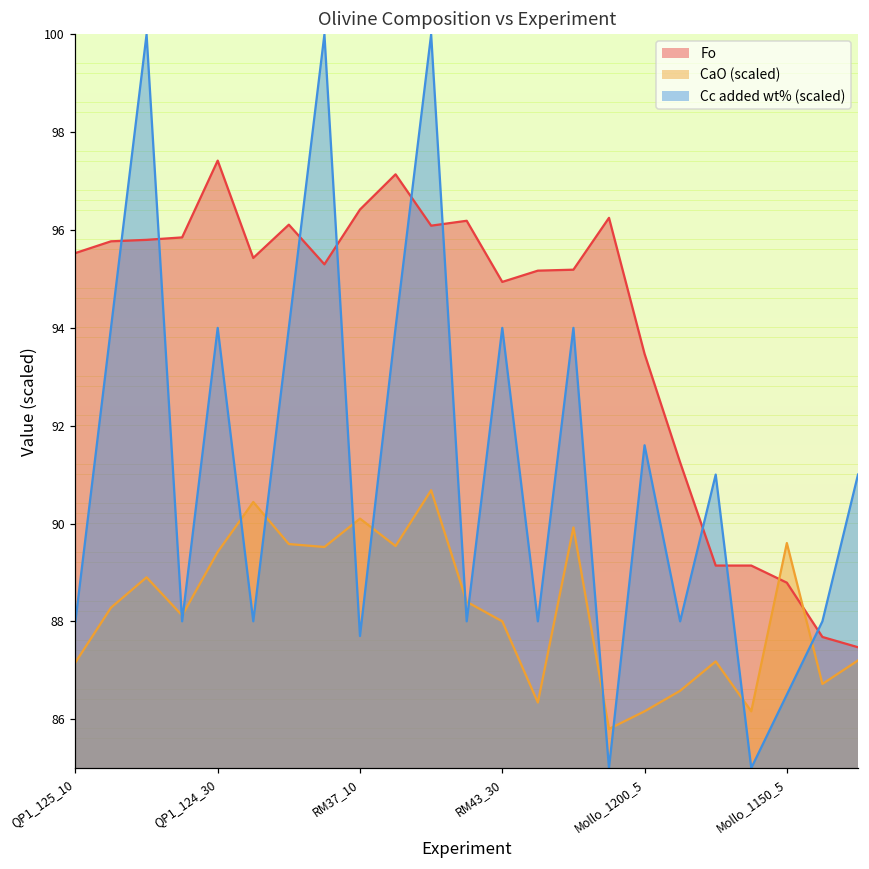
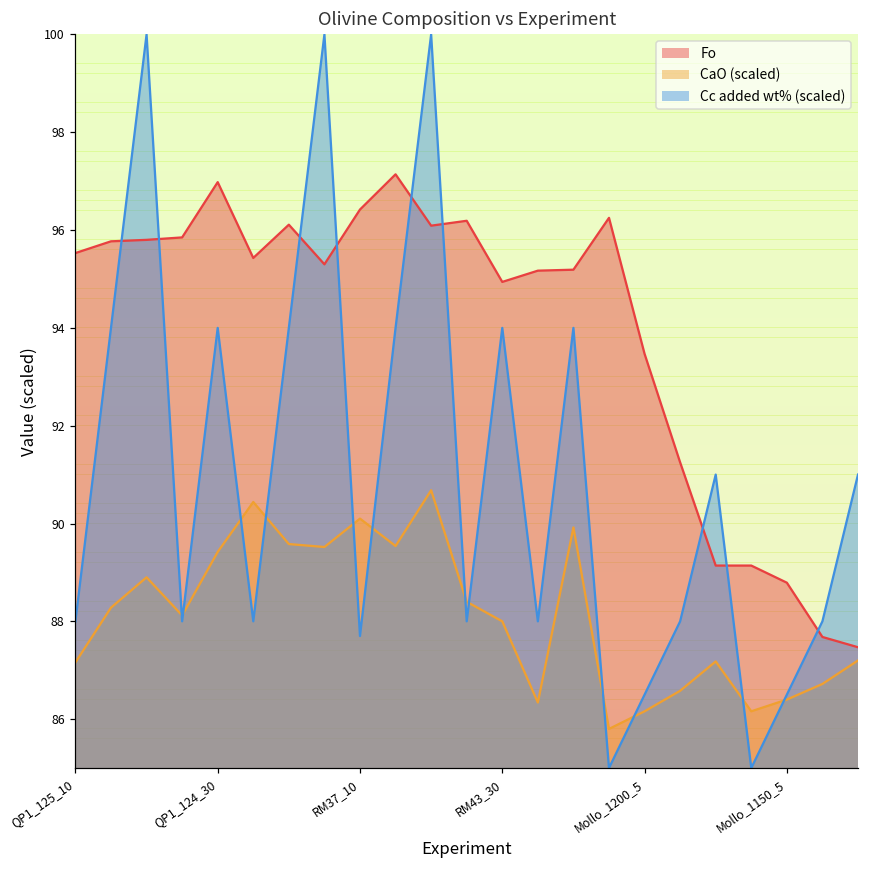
Fo, QP1_124_30: 97.4 -> 97.0
Cc added wt% (scaled), Mollo_1200_5: 91.6 -> 86.5
CaO (scaled), Mollo_1150_5: 89.6 -> 86.4
